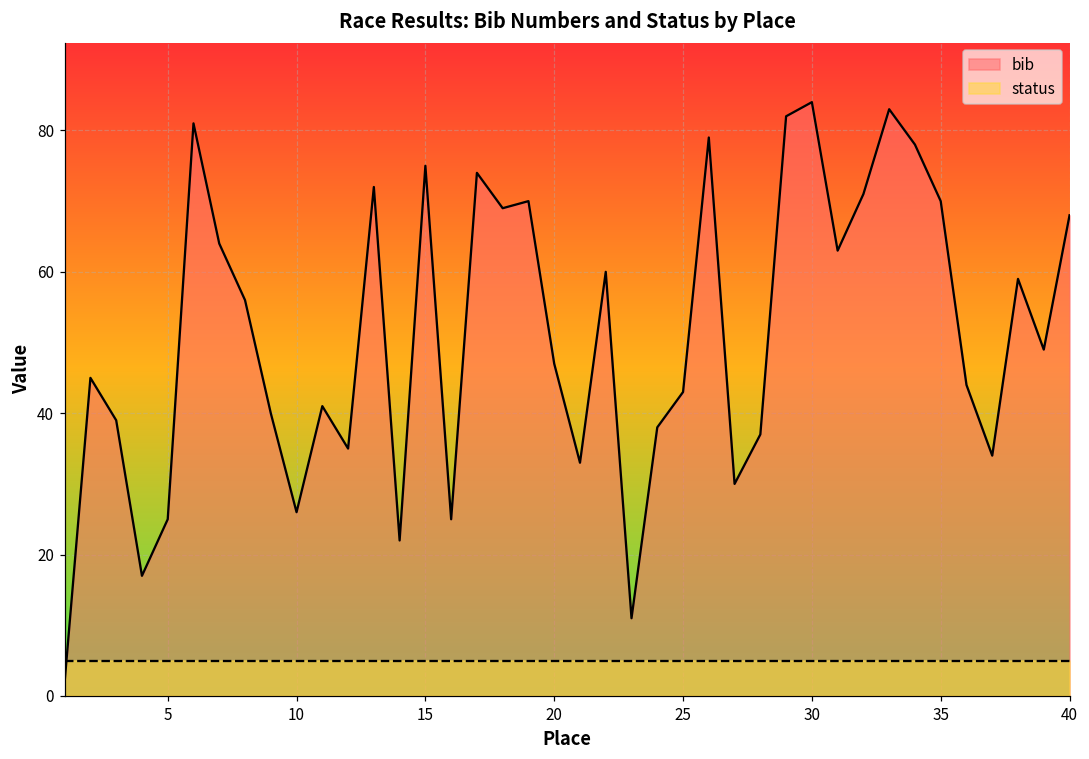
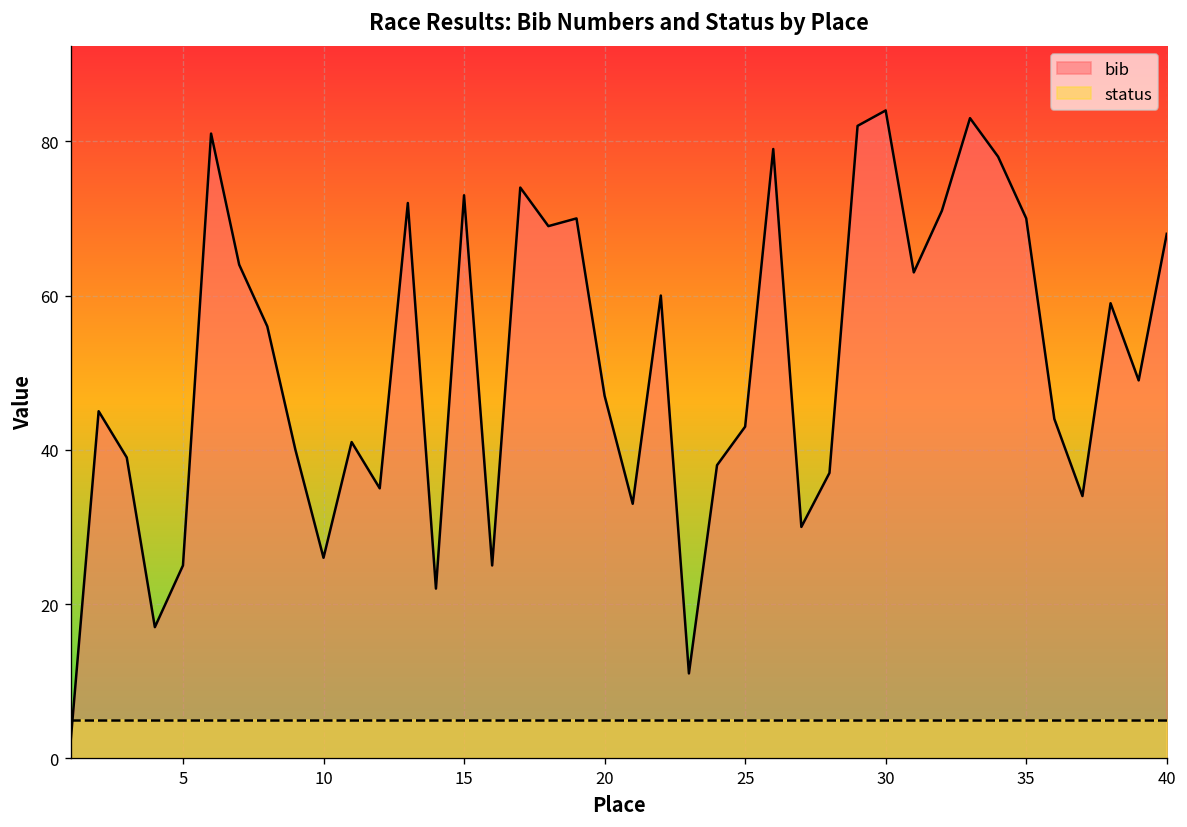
bib, 15: 75 -> 73
